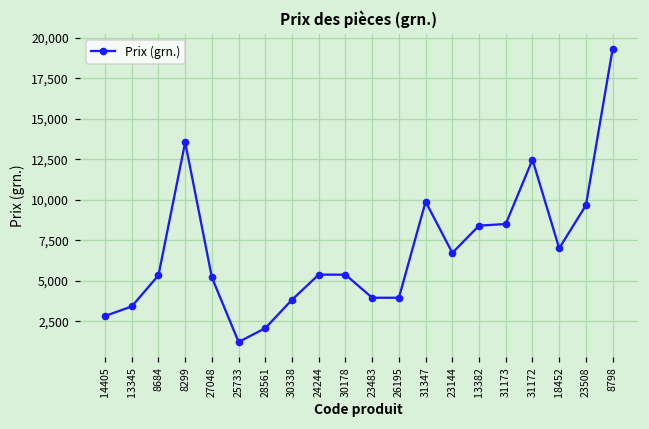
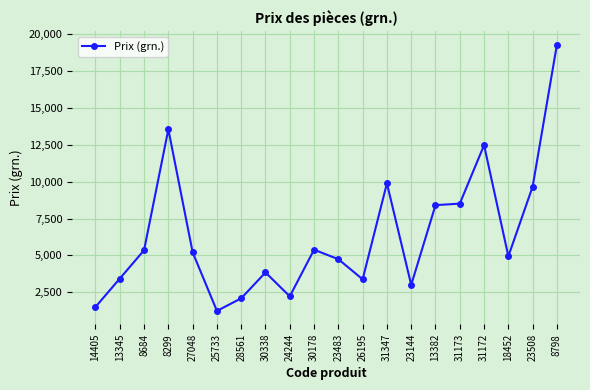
14405: 2,800 -> 1,500
24244: 5,400 -> 2,200
23483: 4,000 -> 4,700
26195: 4,000 -> 3,400
23144: 6,700 -> 3,000
18452: 7,000 -> 4,900
